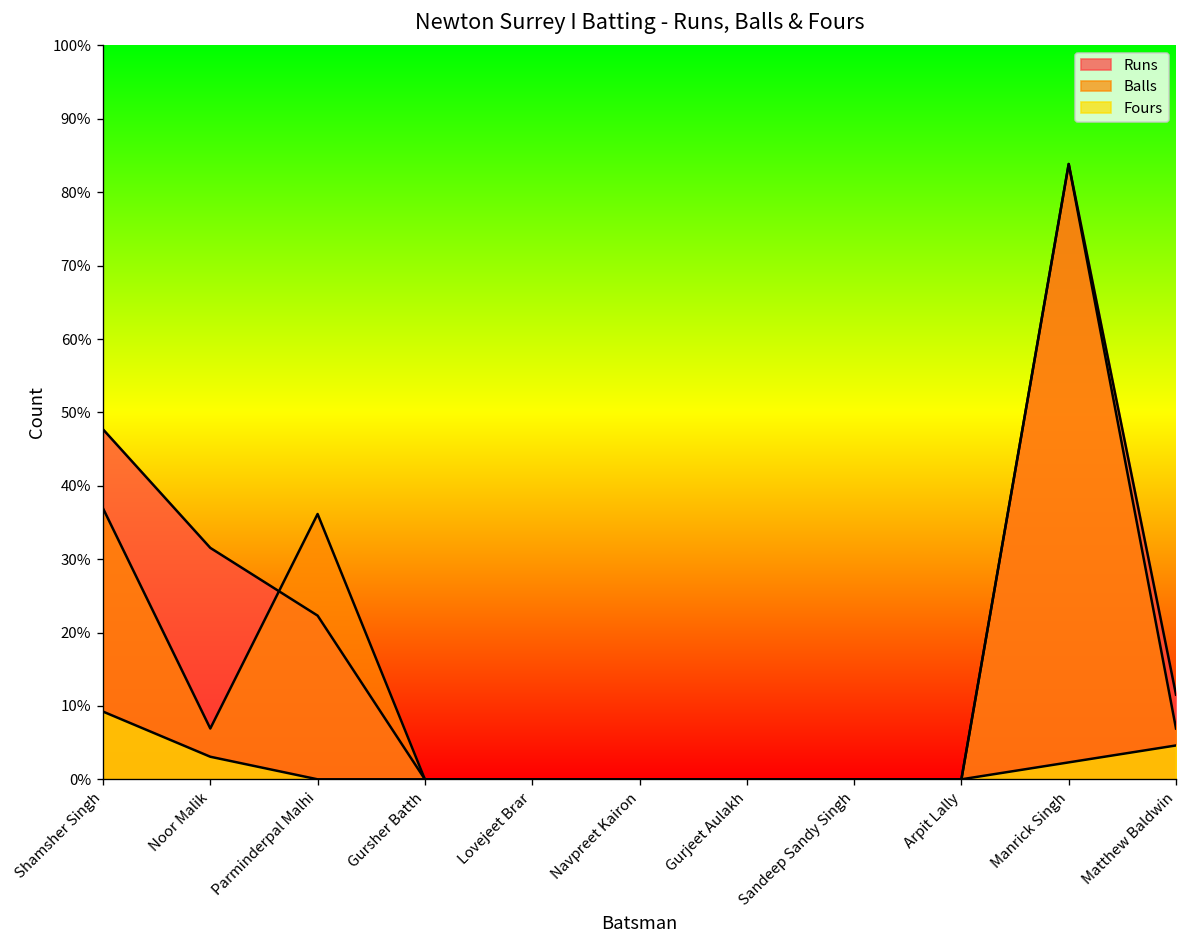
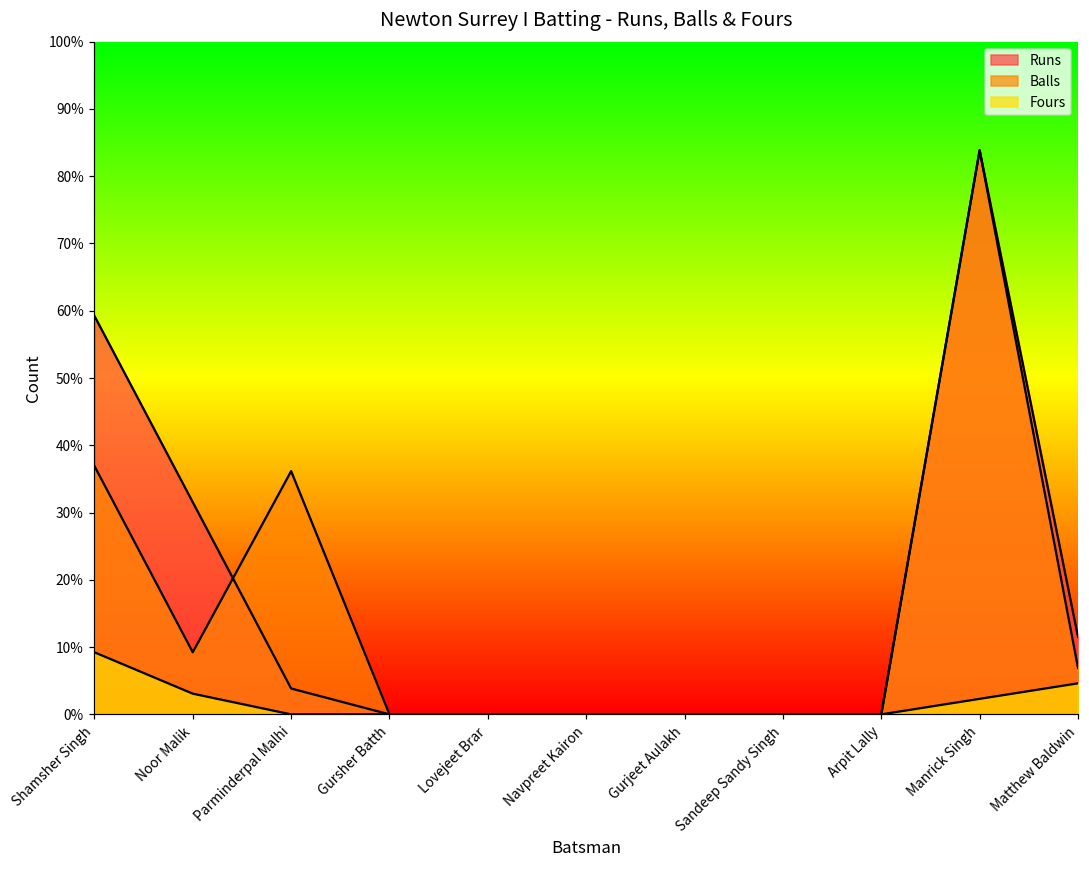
Runs, Shamsher Singh: 48% -> 59%
Balls, Noor Malik: 7% -> 9%
Runs, Parminderpal Malhi: 22% -> 4%
